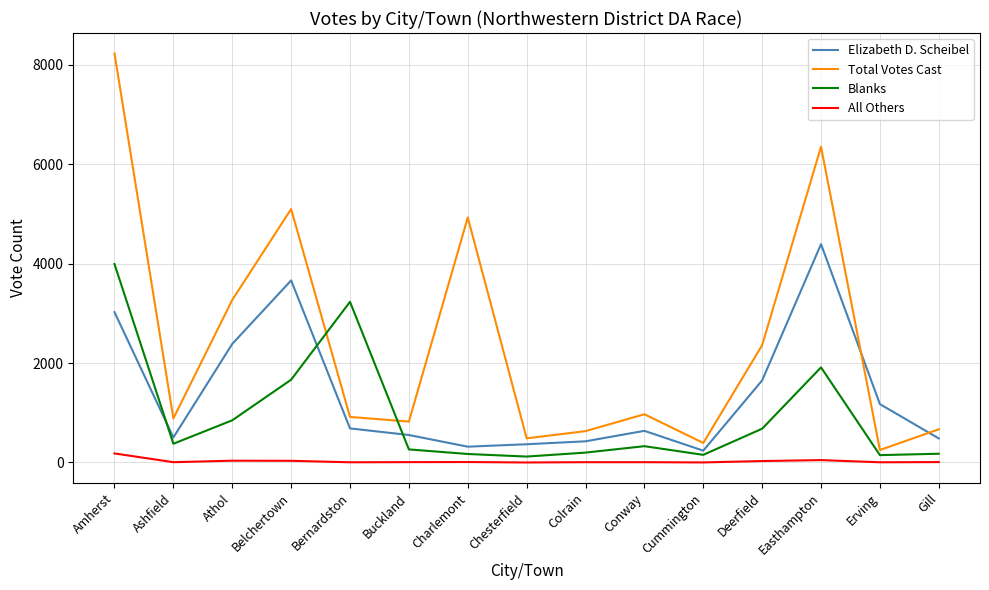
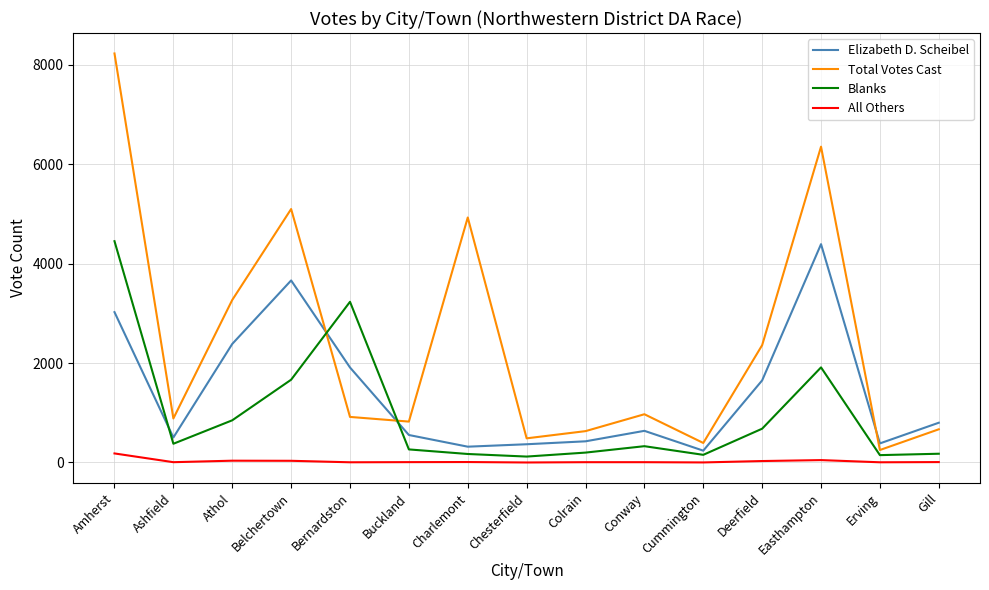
Blanks, Amherst: 4000 -> 4500
Elizabeth D. Scheibel, Bernardston: 700 -> 1900
Elizabeth D. Scheibel, Erving: 1200 -> 400
Elizabeth D. Scheibel, Gill: 500 -> 800
